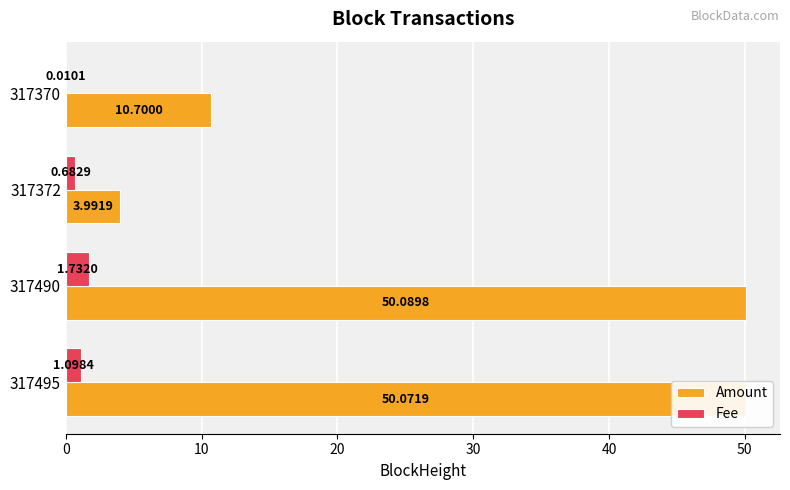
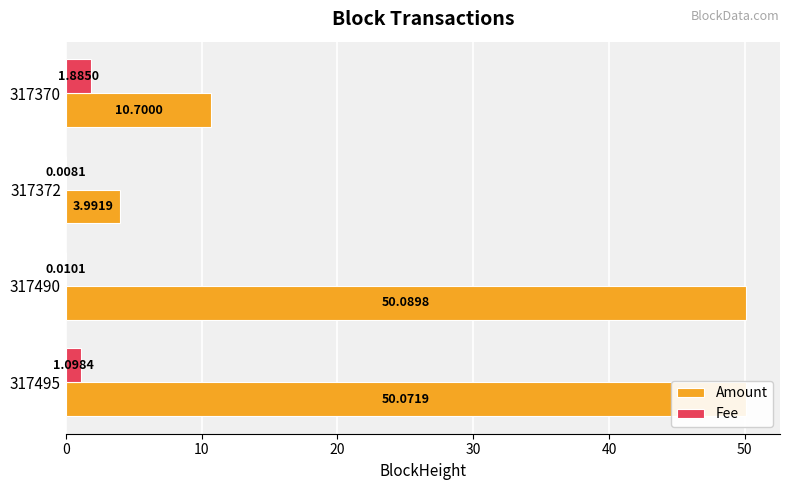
Fee, 317370: 0.0101 -> 1.8850
Fee, 317372: 0.6829 -> 0.0081
Fee, 317490: 1.7320 -> 0.0101
